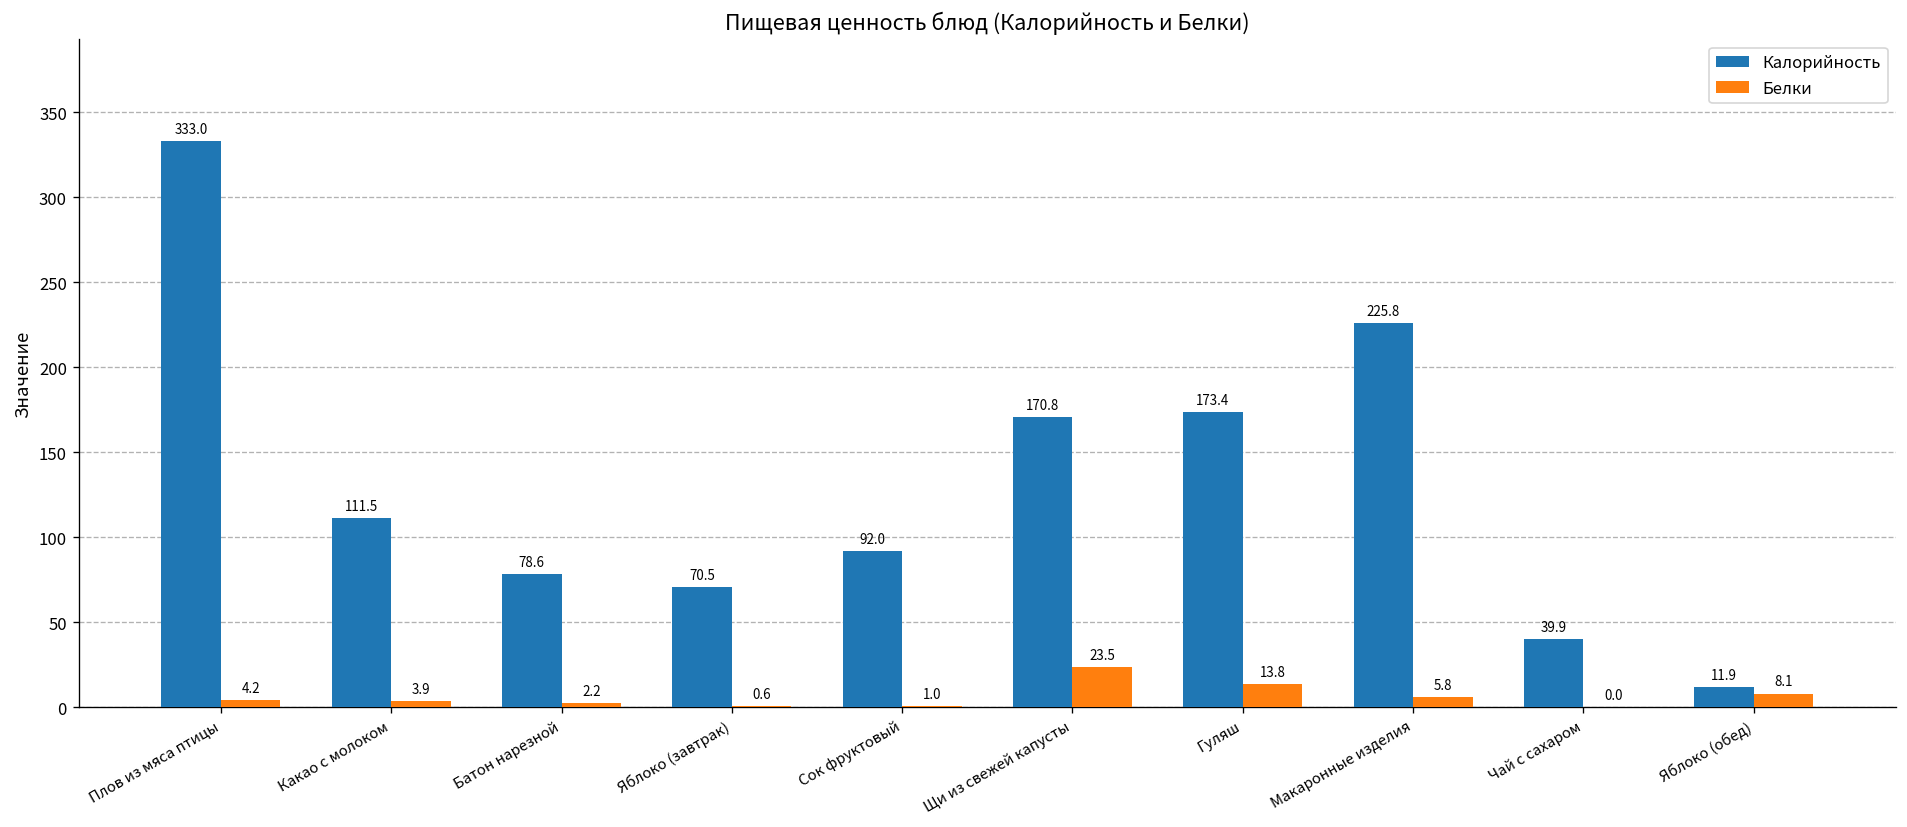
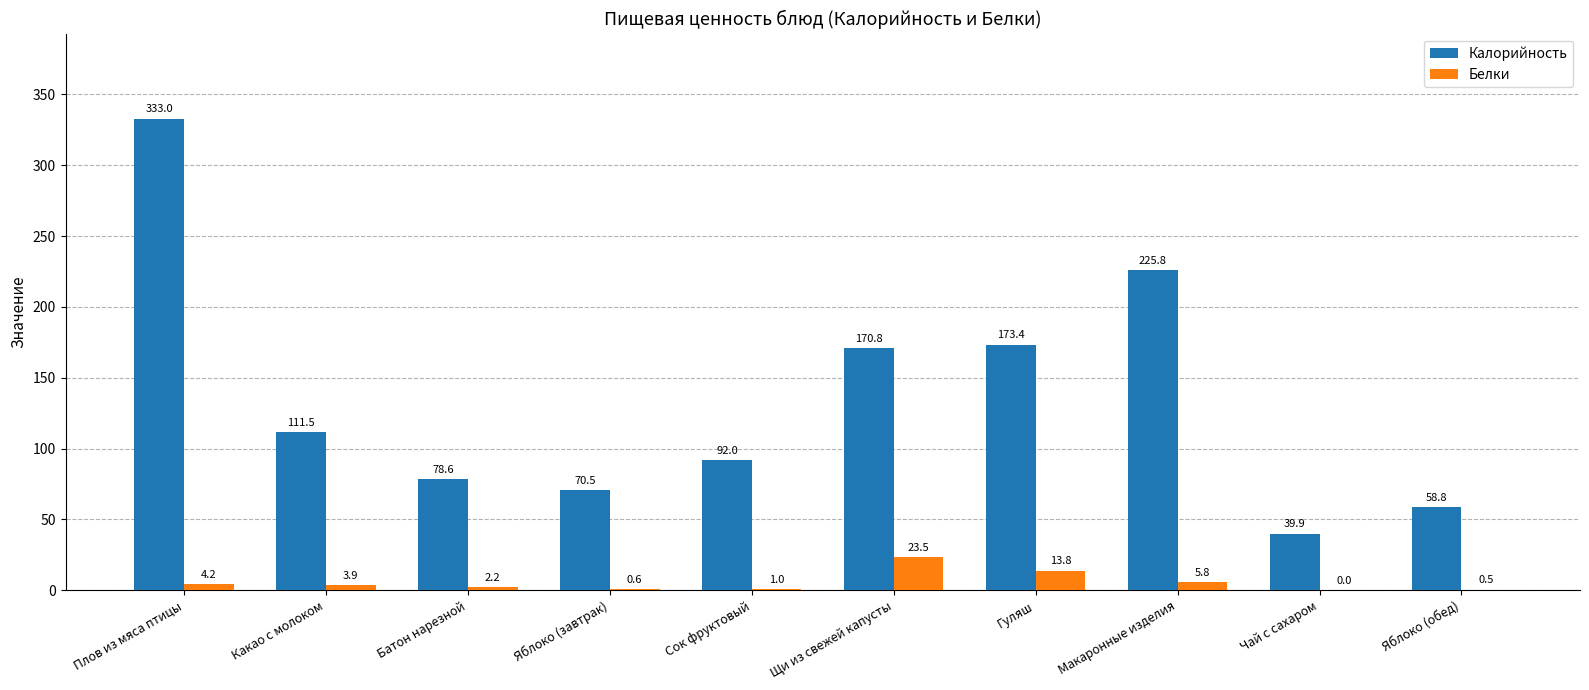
Калорийность, Яблоко (обед): 11.9 -> 58.8
Белки, Яблоко (обед): 8.1 -> 0.5
